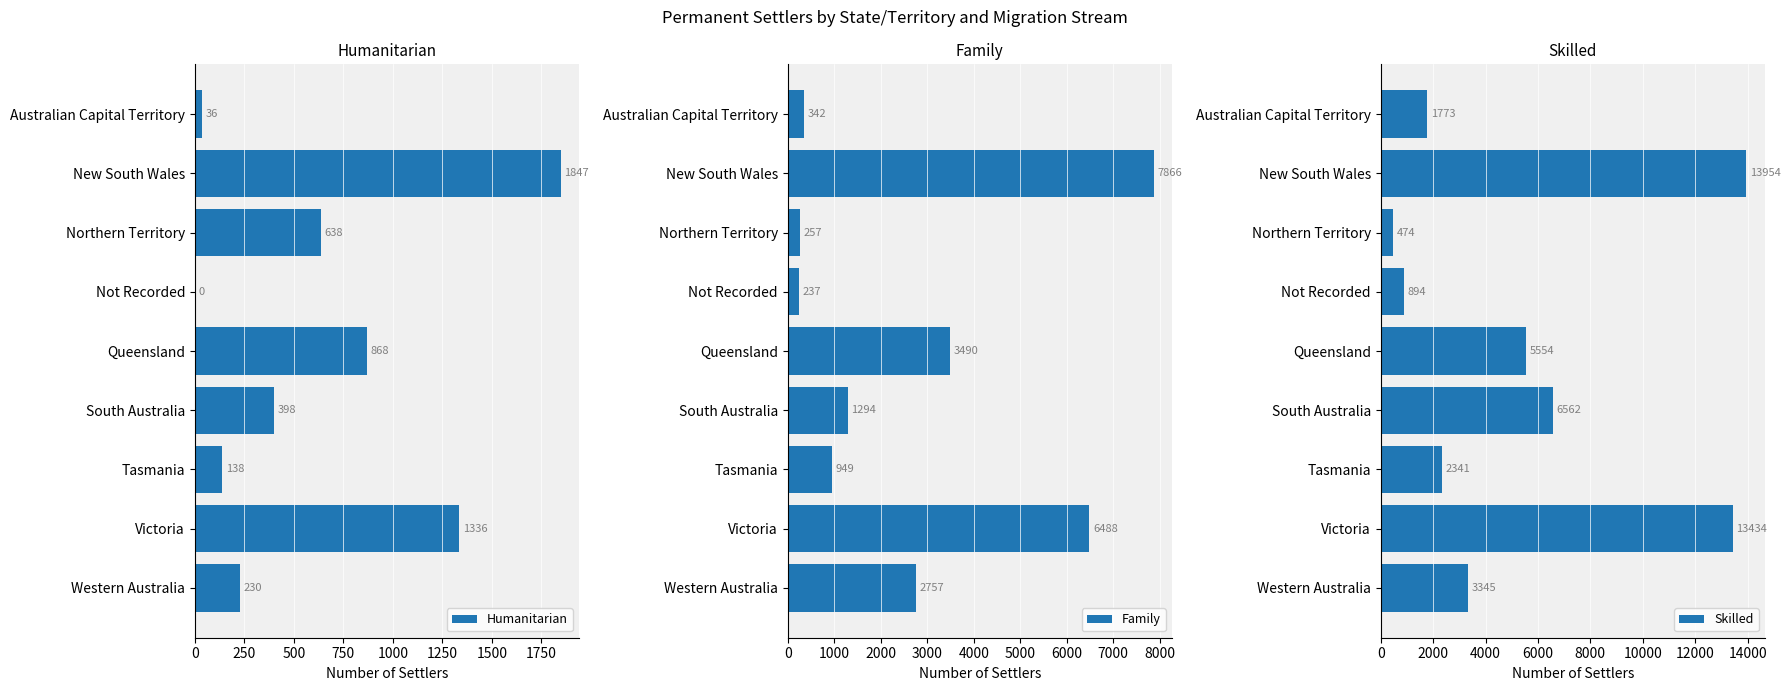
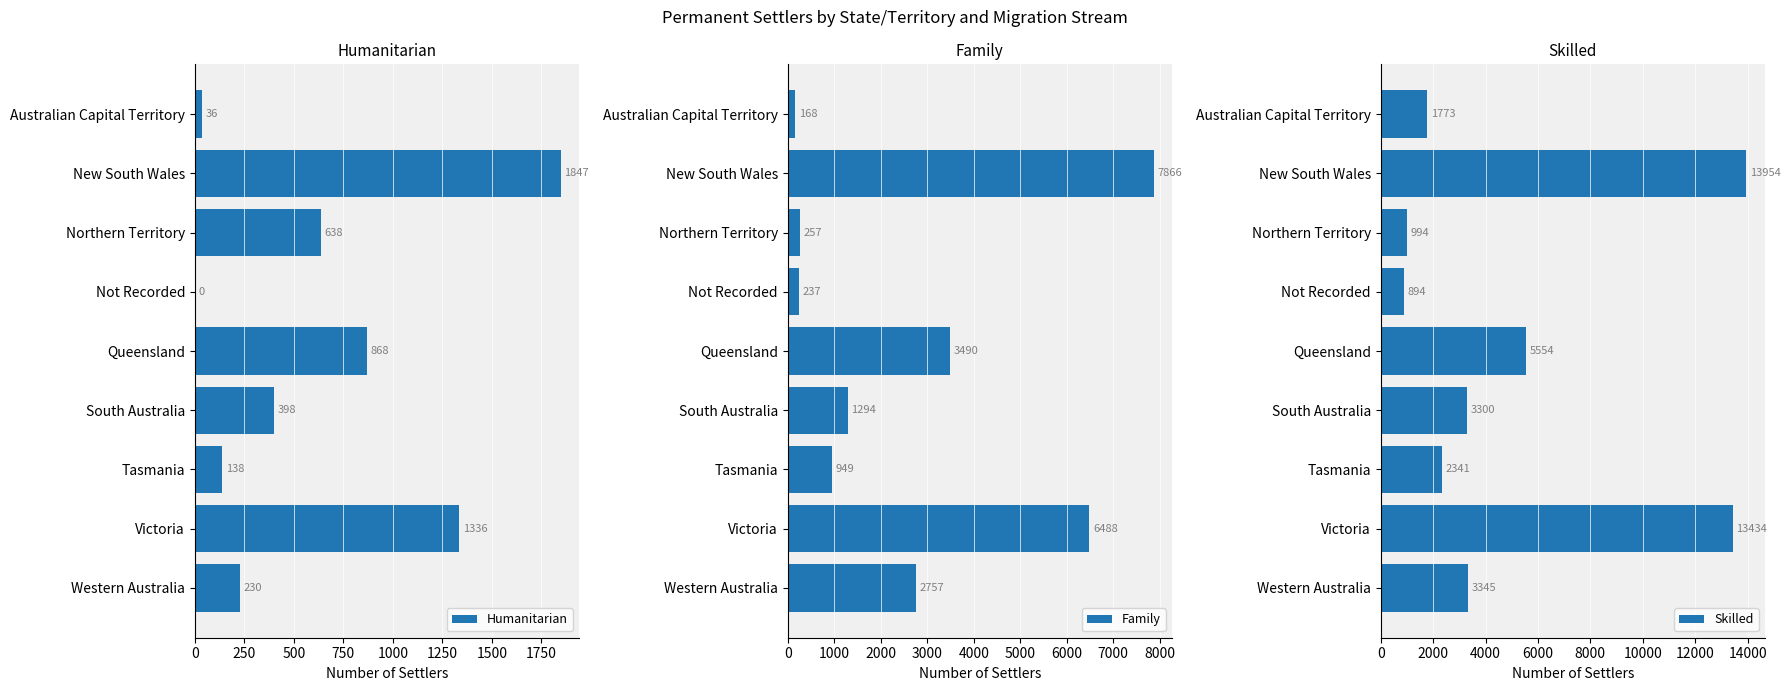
Family, Australian Capital Territory: 342 -> 168
Skilled, Northern Territory: 474 -> 994
Skilled, South Australia: 6562 -> 3300
